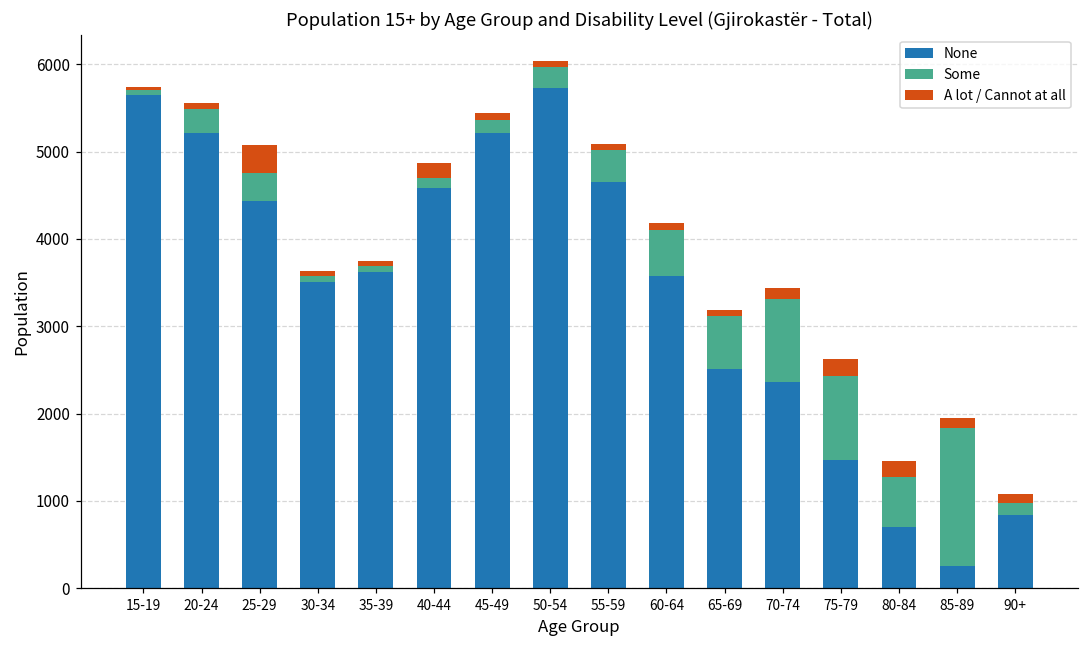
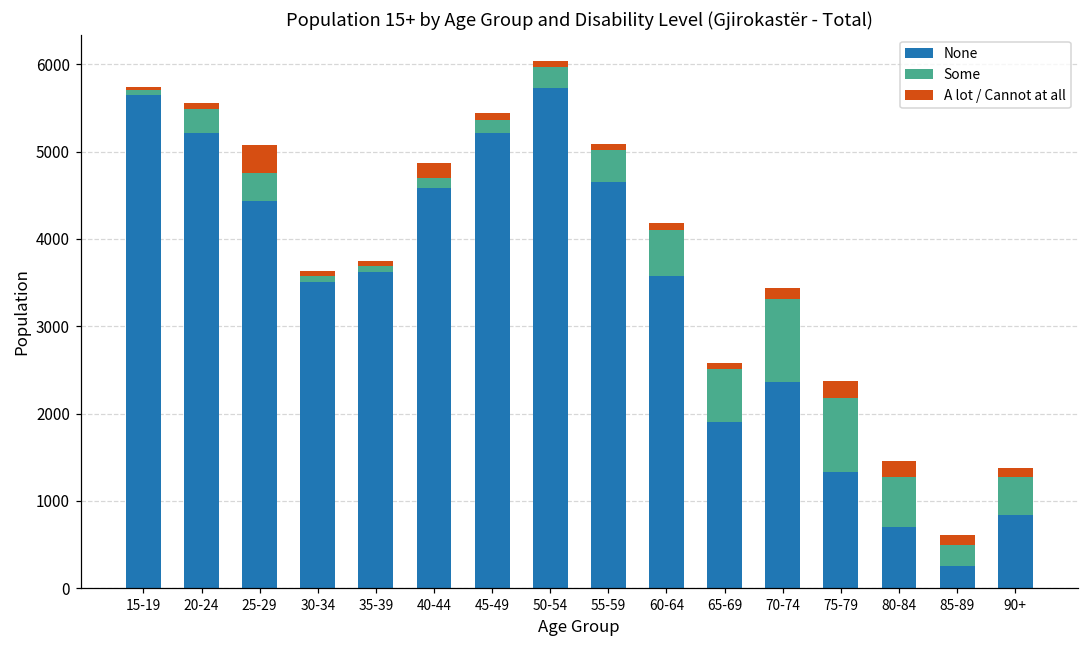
None, 65-69: 2500 -> 1900
None, 75-79: 1500 -> 1300
Some, 75-79: 1000 -> 800
Some, 85-89: 1600 -> 200
Some, 90+: 100 -> 400
